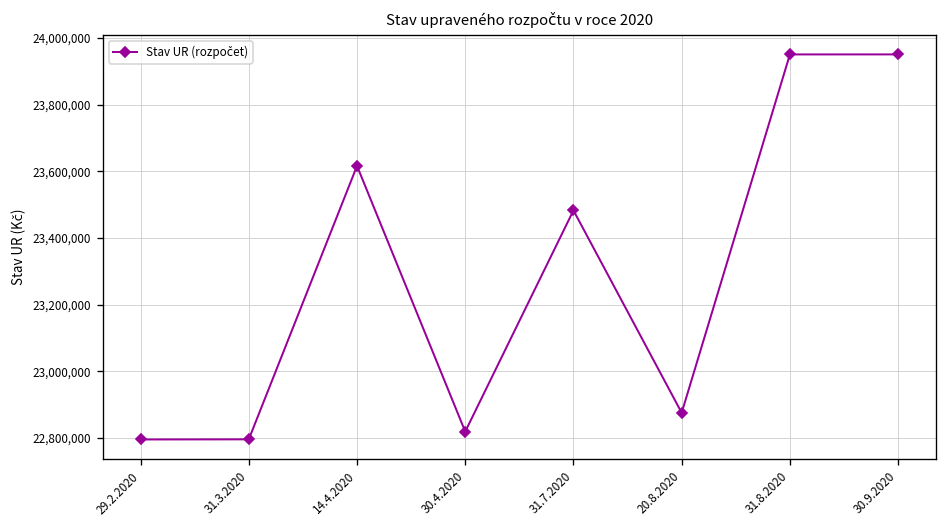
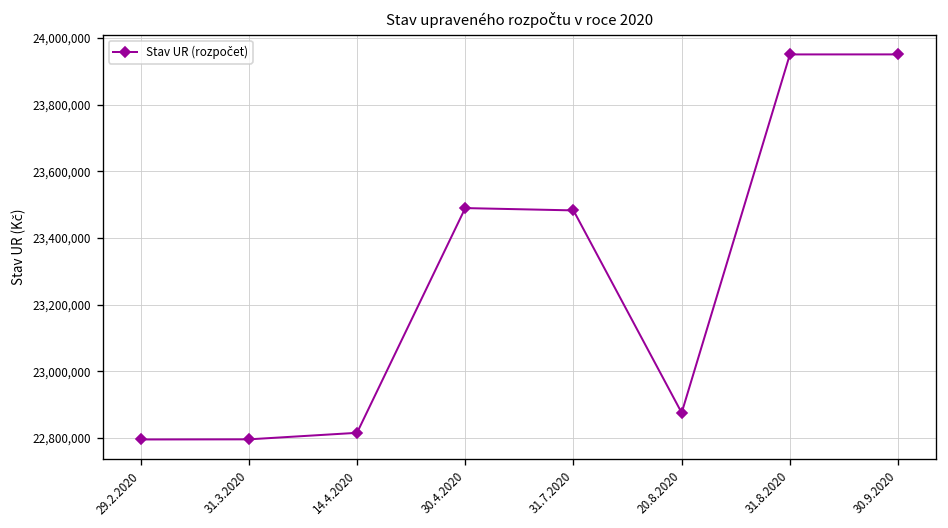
14.4.2020: 23,620,000 -> 22,820,000
30.4.2020: 22,820,000 -> 23,490,000
